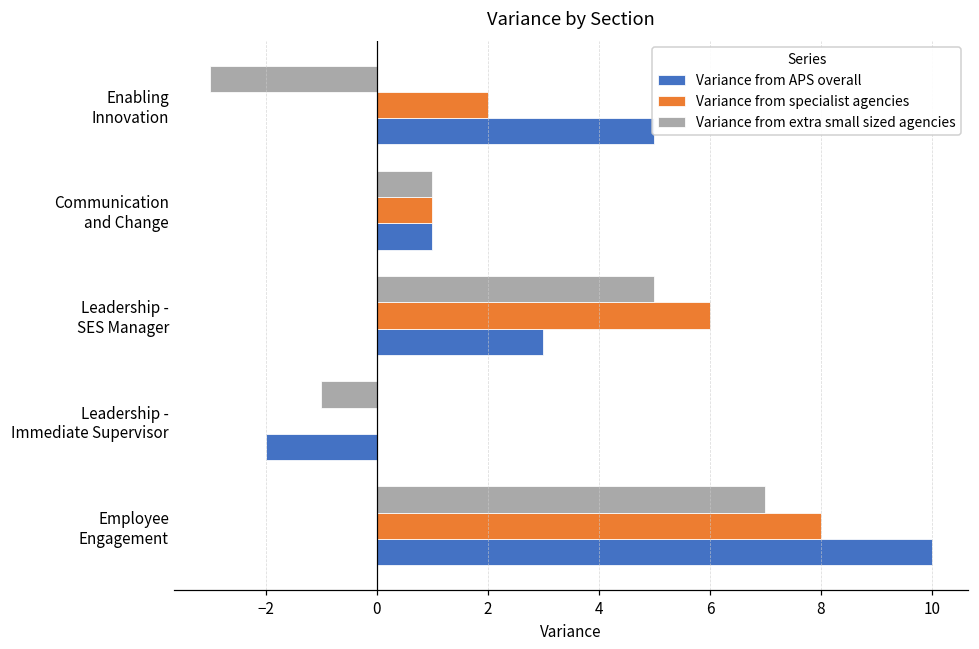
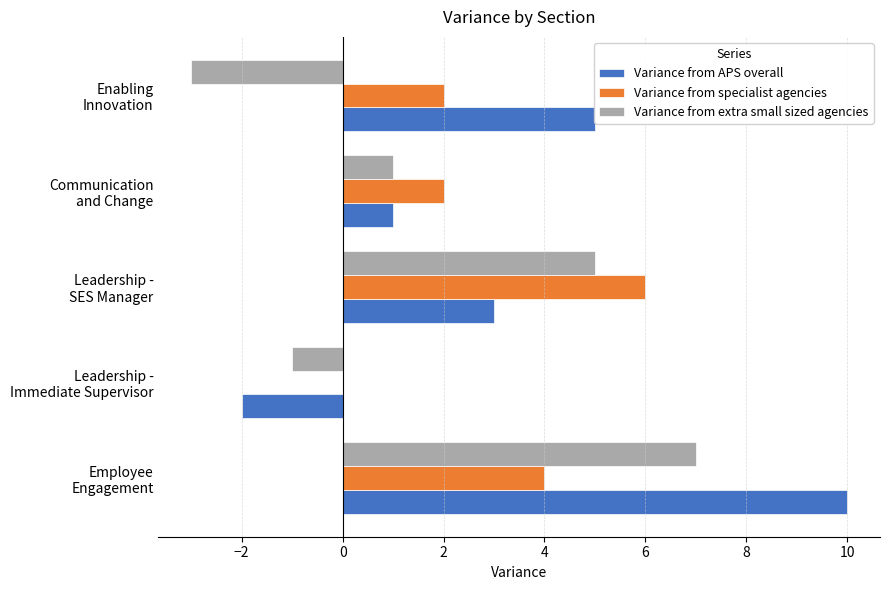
Variance from specialist agencies, Communication and Change: 1 -> 2
Variance from specialist agencies, Employee Engagement: 8 -> 4
